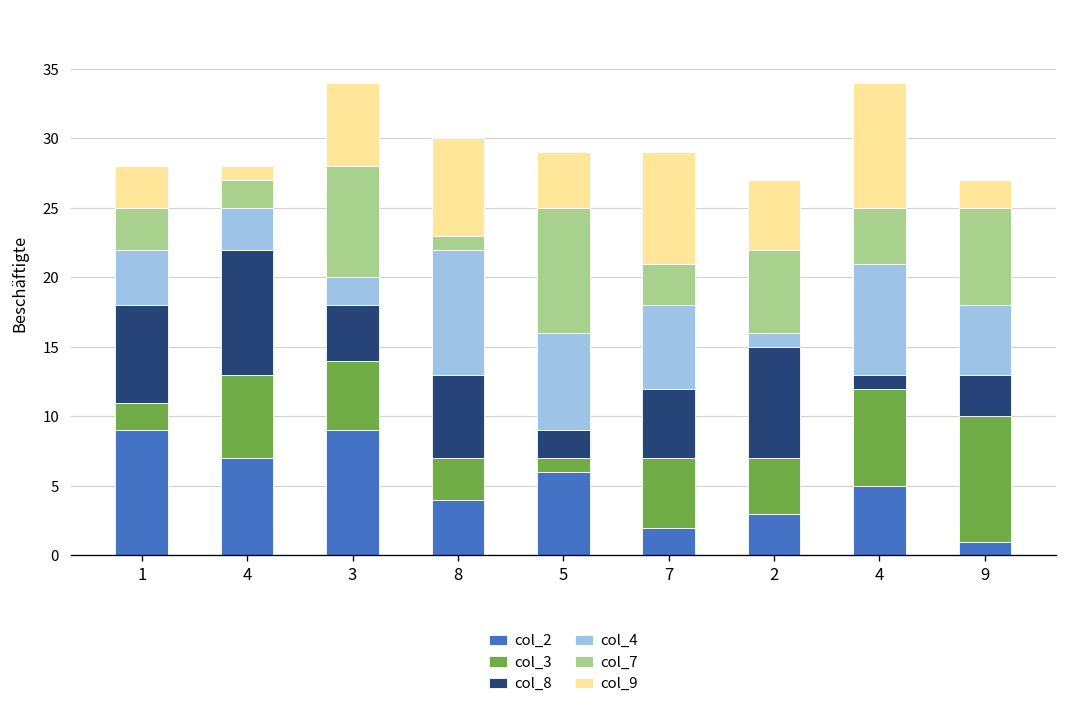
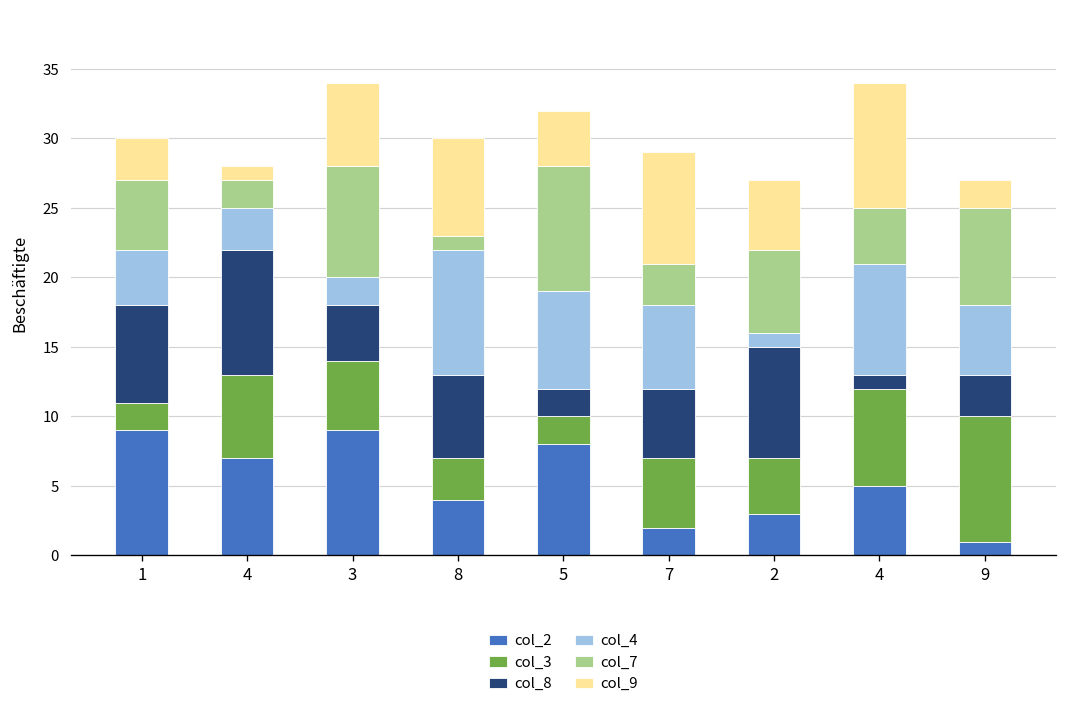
col_7, 1: 3 -> 5
col_2, 5: 6 -> 8
col_3, 5: 1 -> 2
